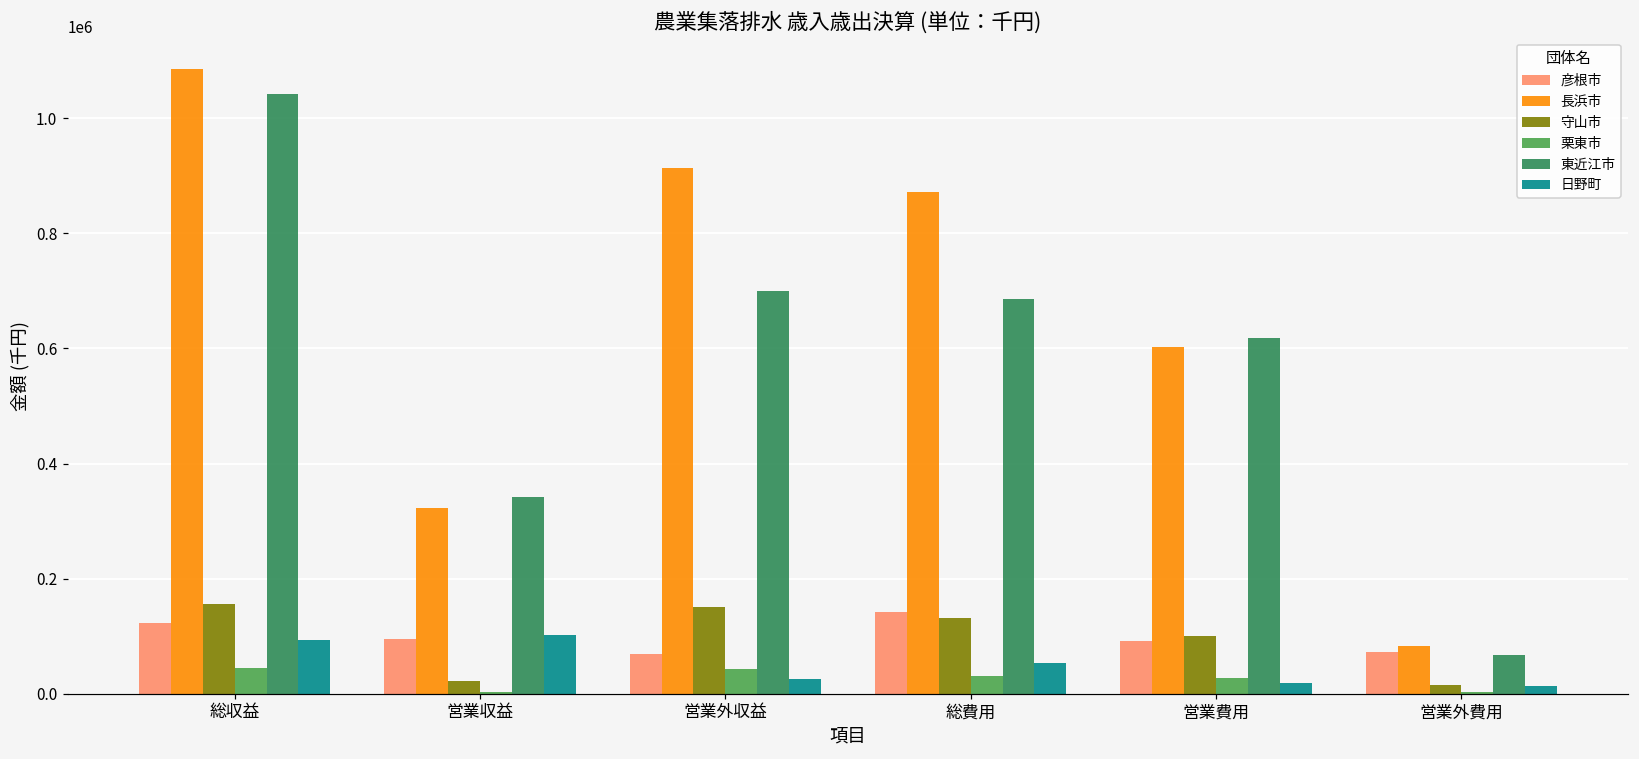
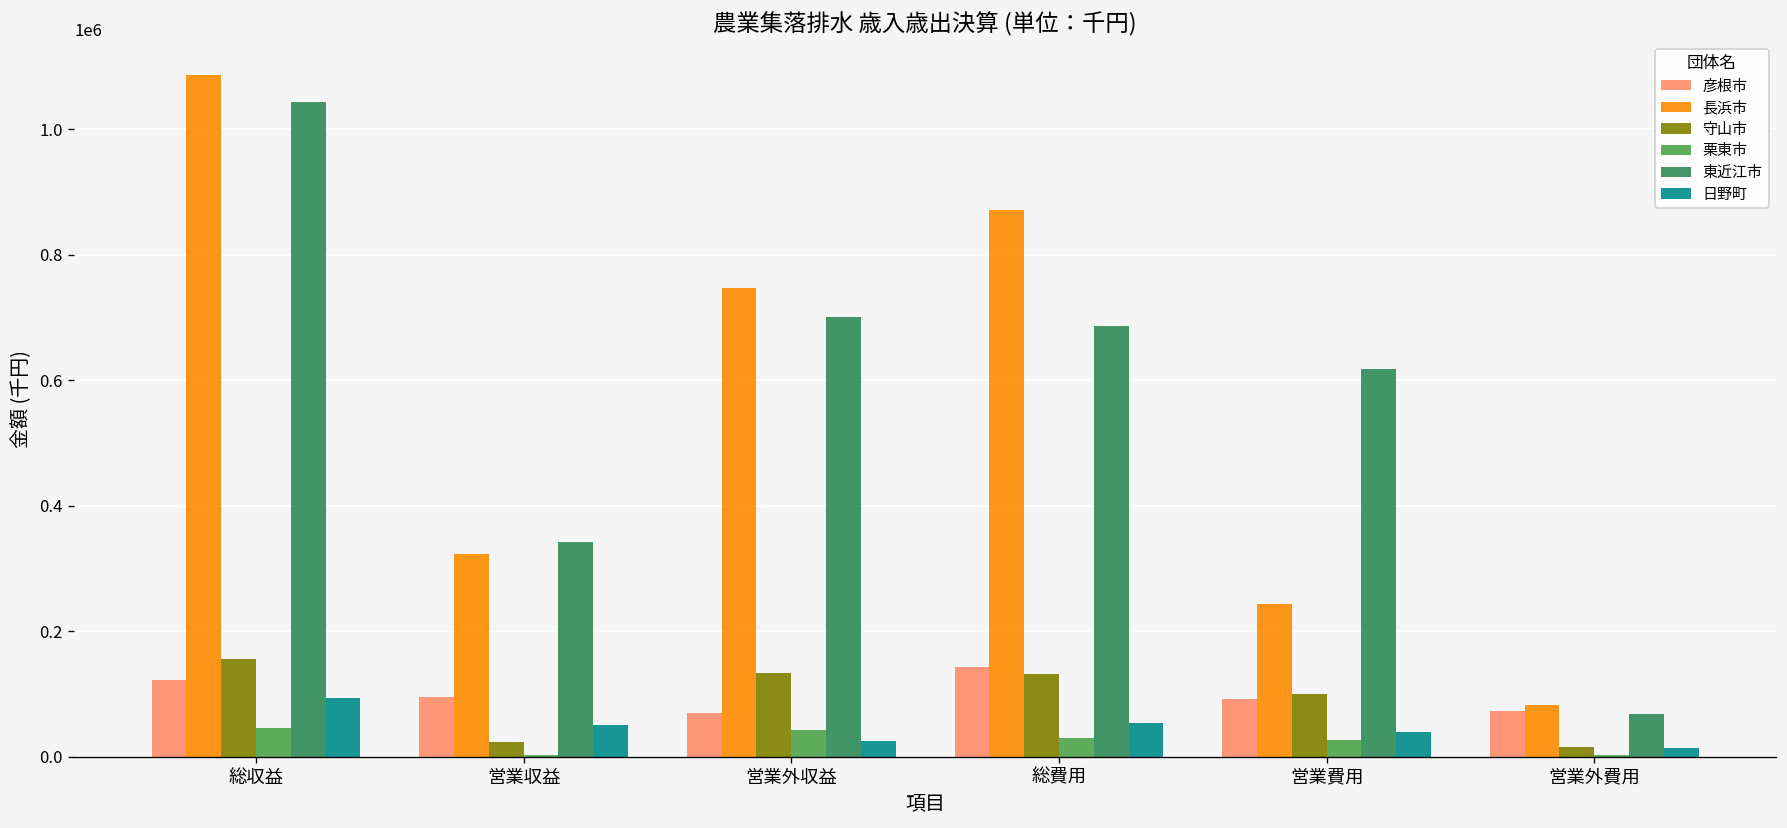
日野町, 営業収益: 100000 -> 50000
長浜市, 営業外収益: 910000 -> 750000
守山市, 営業外収益: 150000 -> 130000
長浜市, 営業費用: 600000 -> 240000
日野町, 営業費用: 20000 -> 40000
